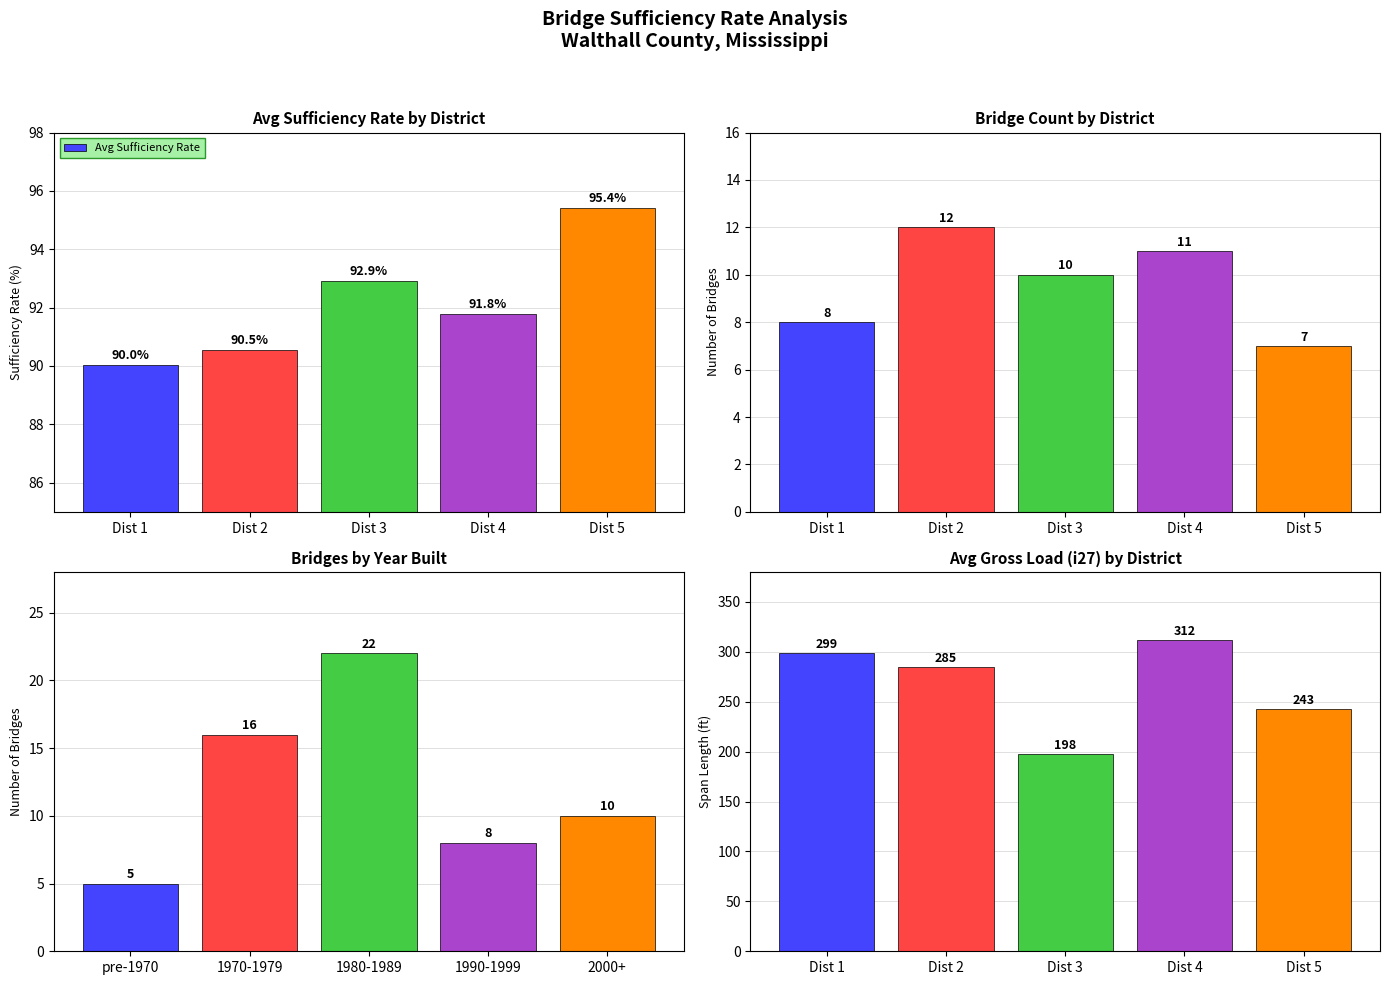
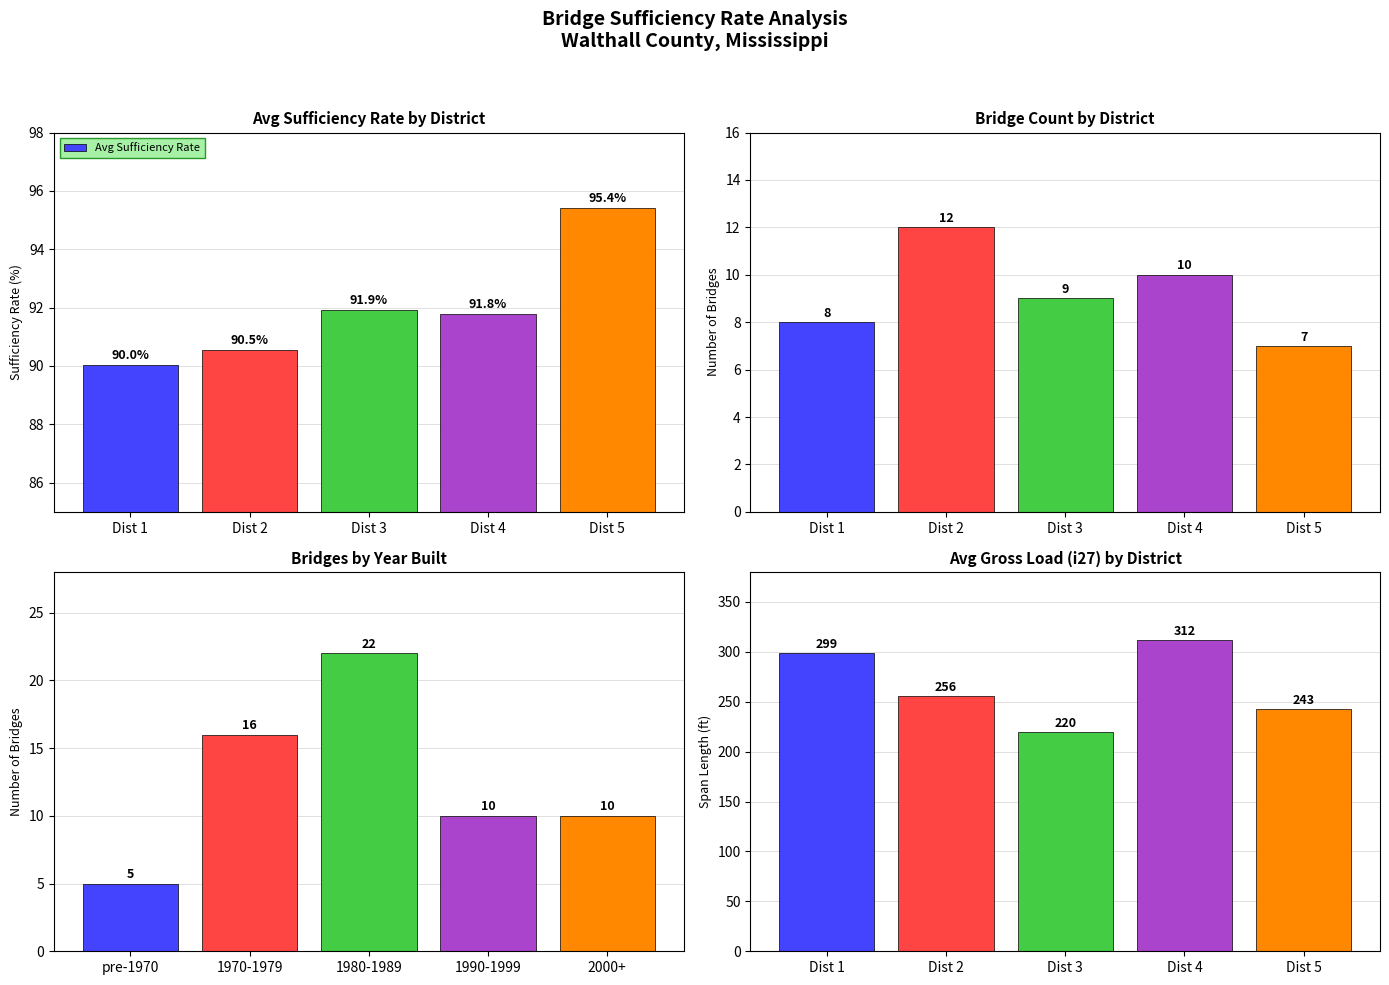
Avg Sufficiency Rate by District, Dist 3: 92.9% -> 91.9%
Bridge Count by District, Dist 3: 10 -> 9
Bridge Count by District, Dist 4: 11 -> 10
Bridges by Year Built, 1990-1999: 8 -> 10
Avg Gross Load (i27) by District, Dist 2: 285 -> 256
Avg Gross Load (i27) by District, Dist 3: 198 -> 220
